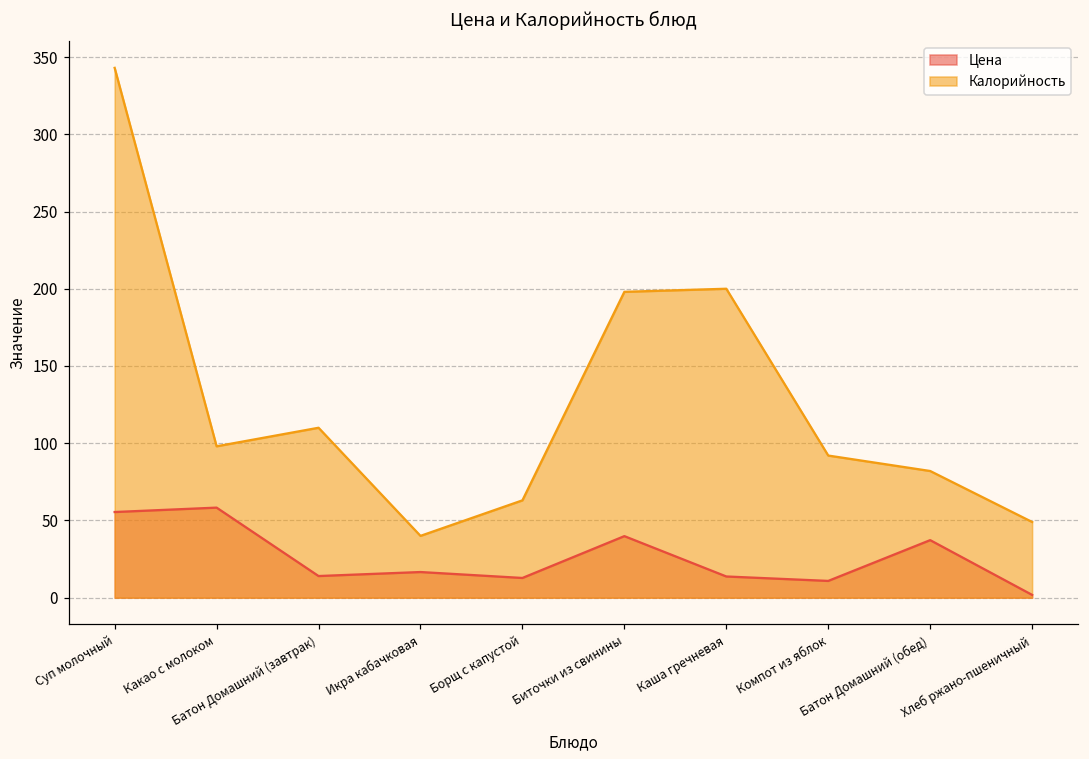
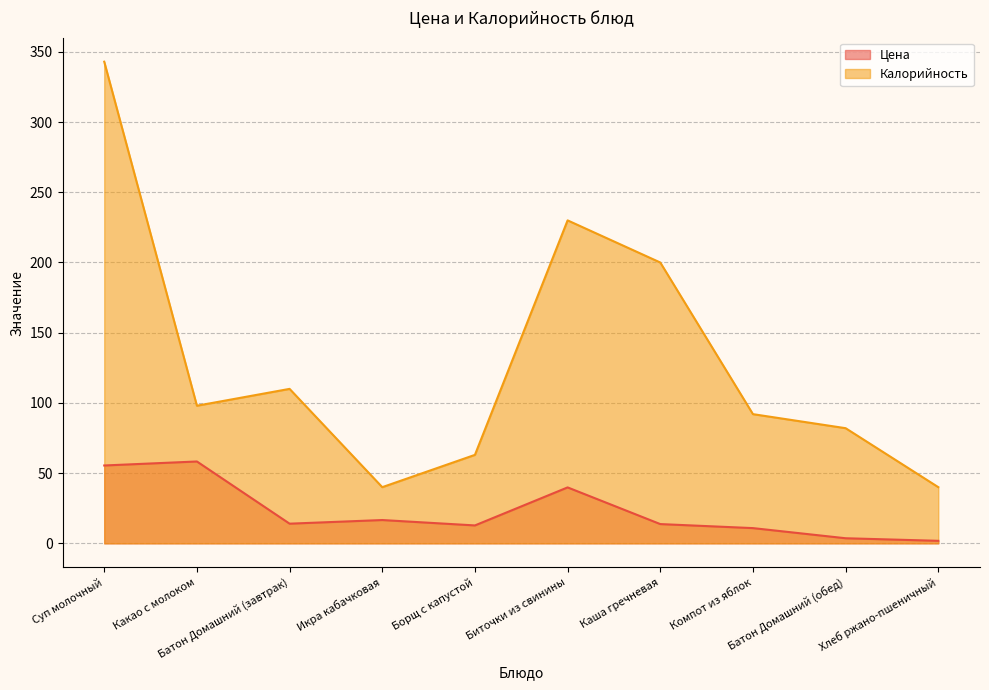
Калорийность, Биточки из свинины: 198 -> 230
Цена, Батон Домашний (обед): 37 -> 4
Калорийность, Хлеб ржано-пшеничный: 49 -> 40
